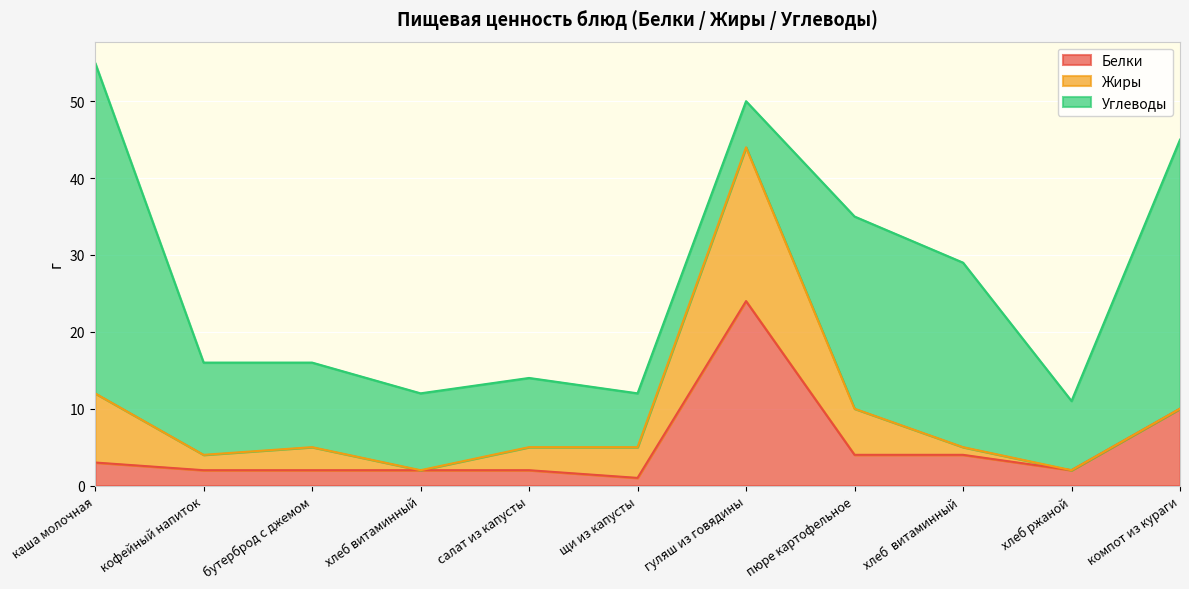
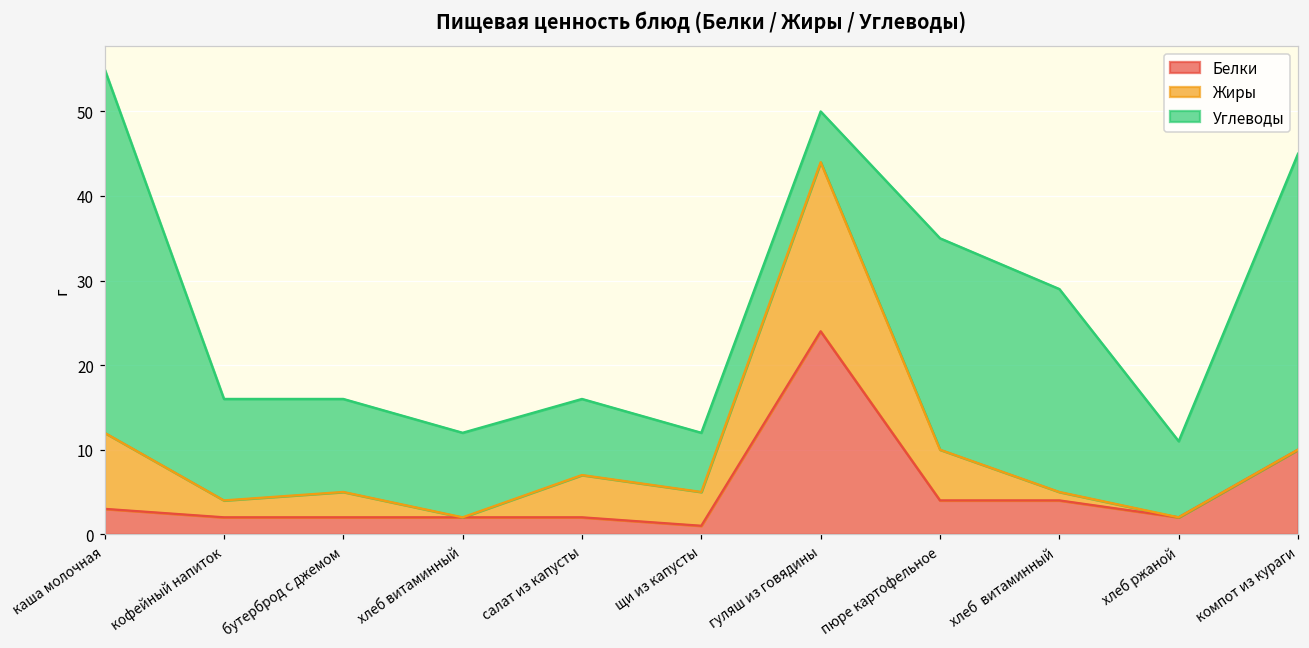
Жиры, салат из капусты: 3 -> 5
